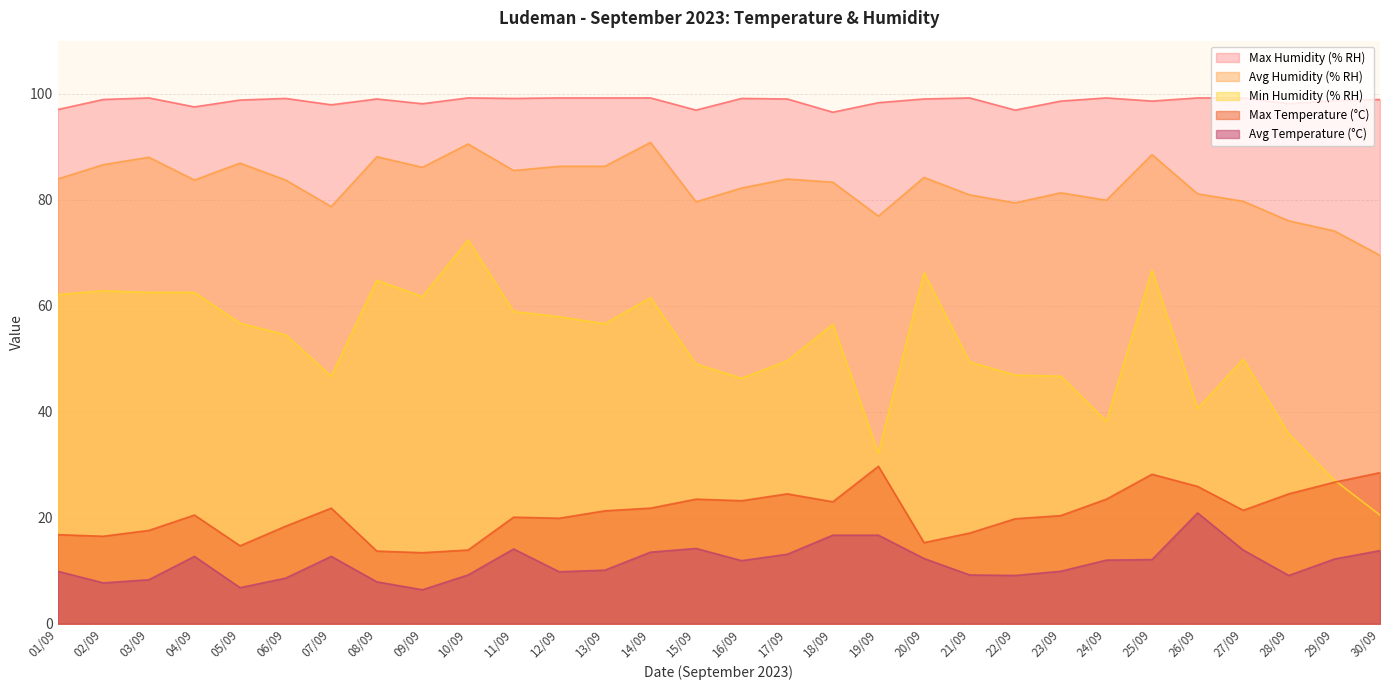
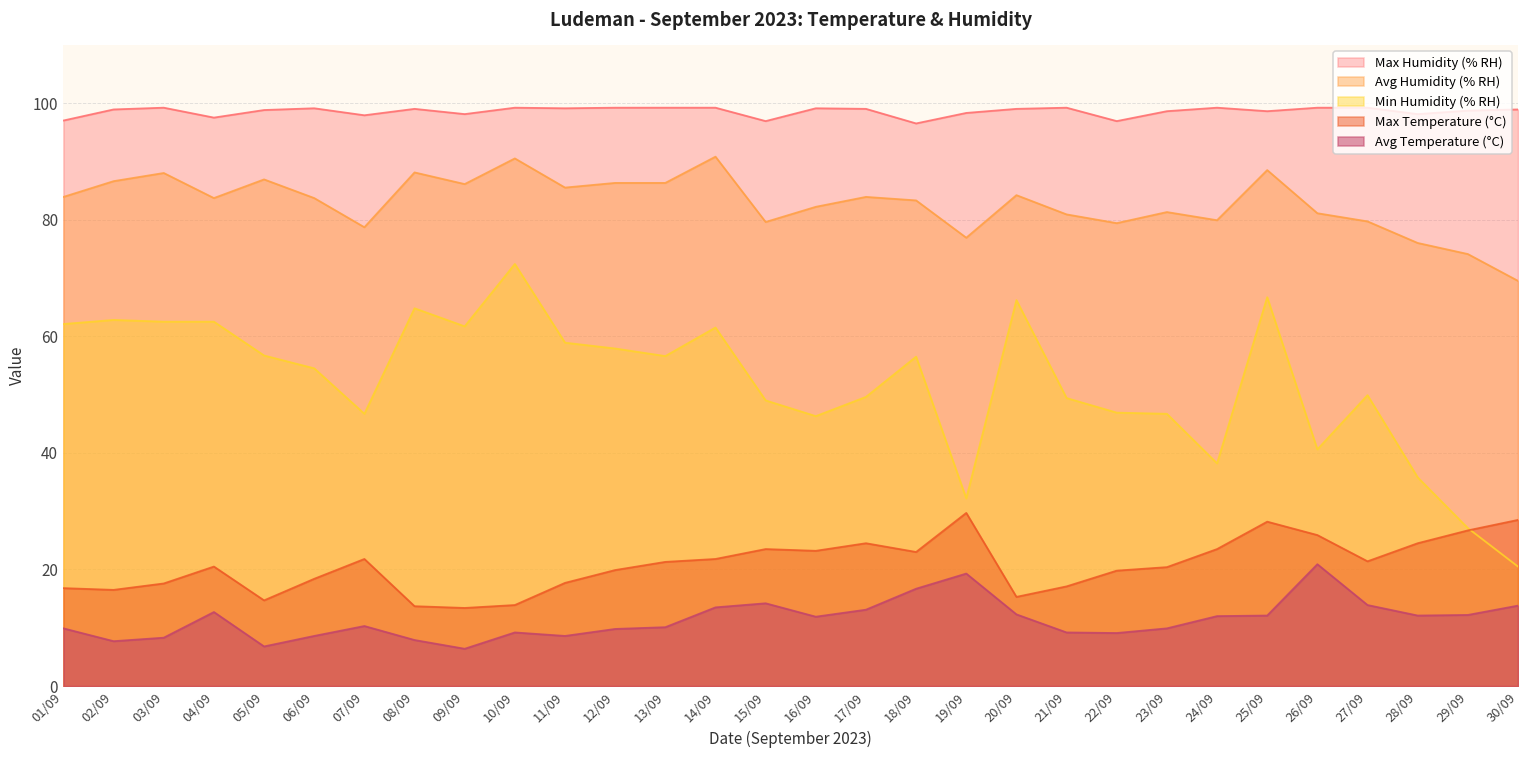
Avg Temperature (°C), 07/09: 13 -> 10
Max Temperature (°C), 11/09: 20 -> 18
Avg Temperature (°C), 11/09: 14 -> 9
Avg Temperature (°C), 19/09: 17 -> 19
Avg Temperature (°C), 28/09: 9 -> 12
